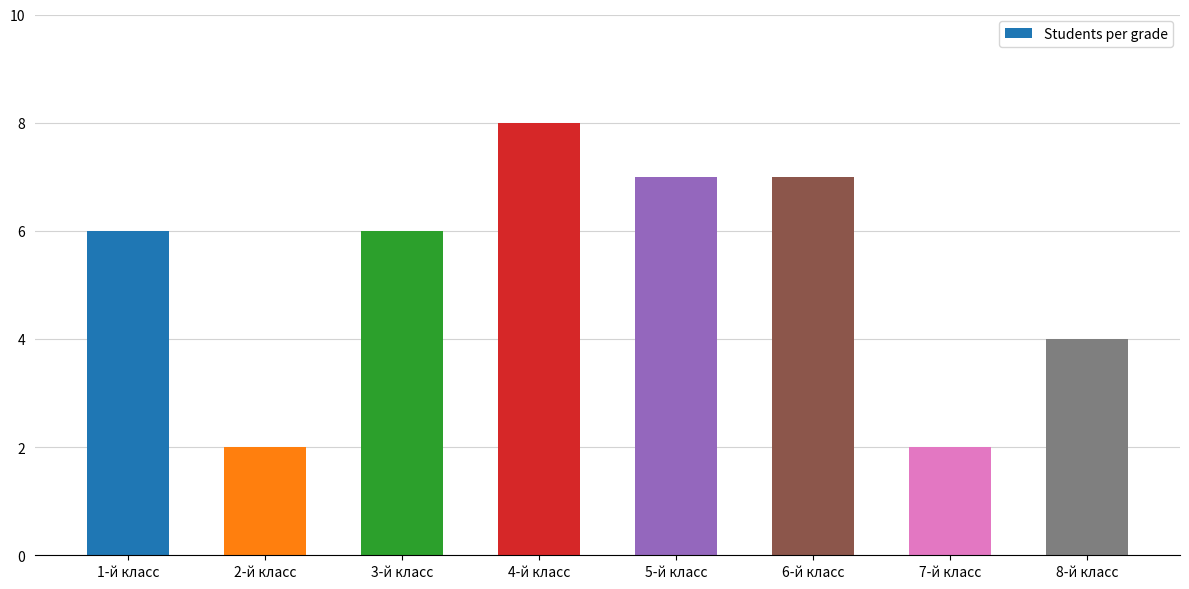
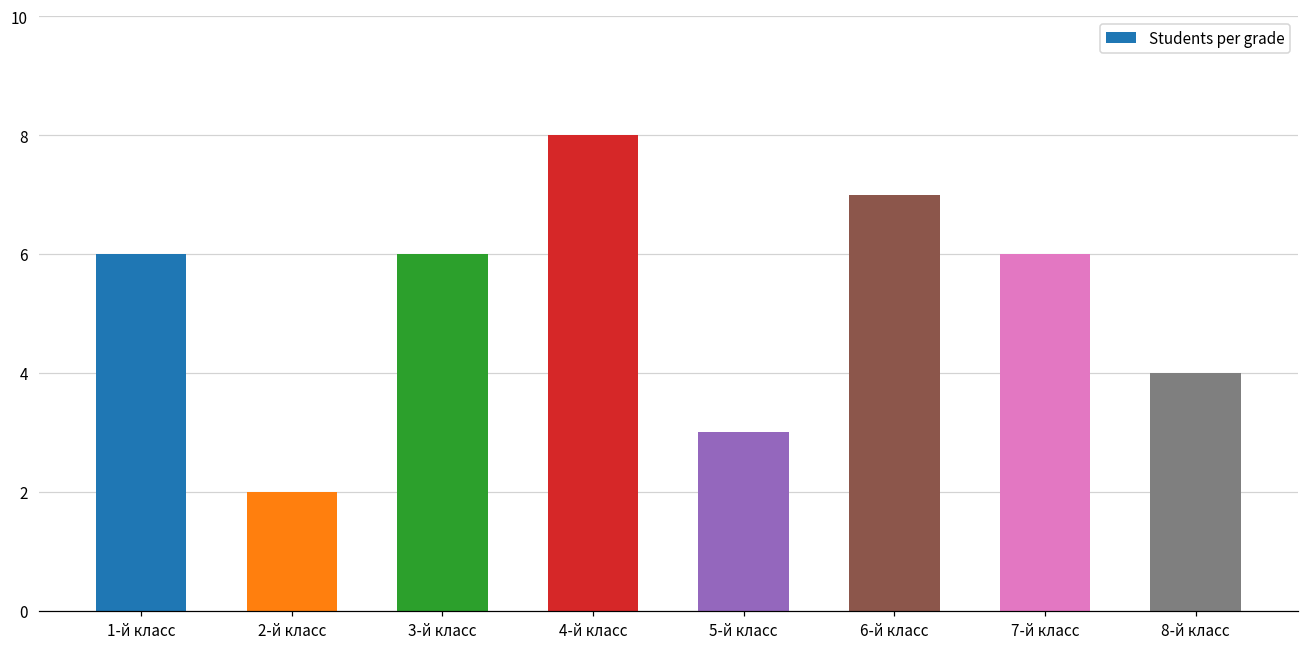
5-й класс: 7 -> 3
7-й класс: 2 -> 6
